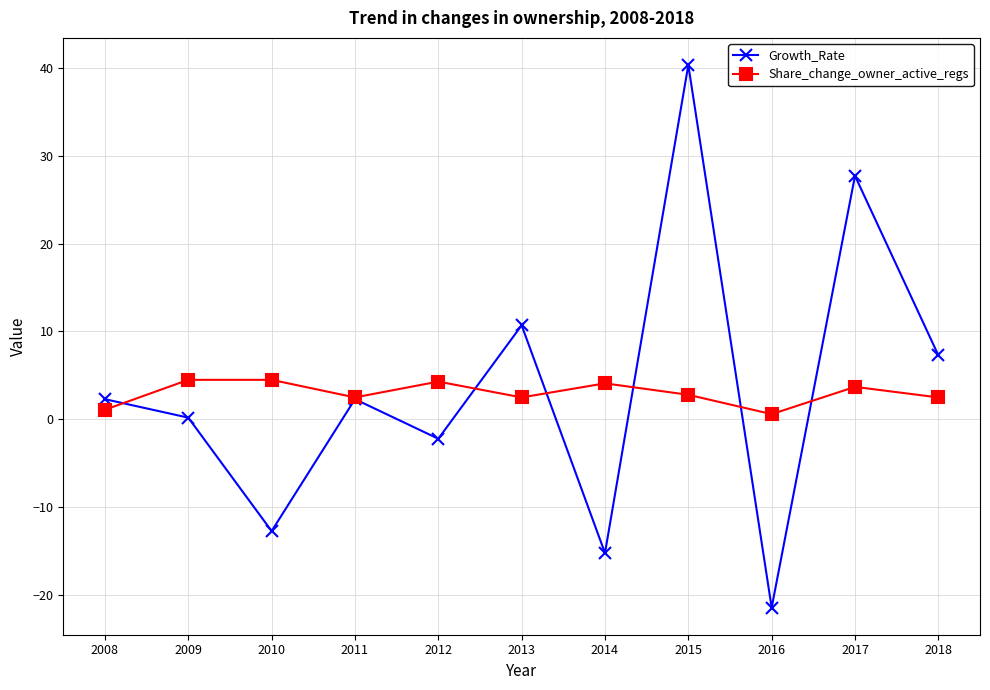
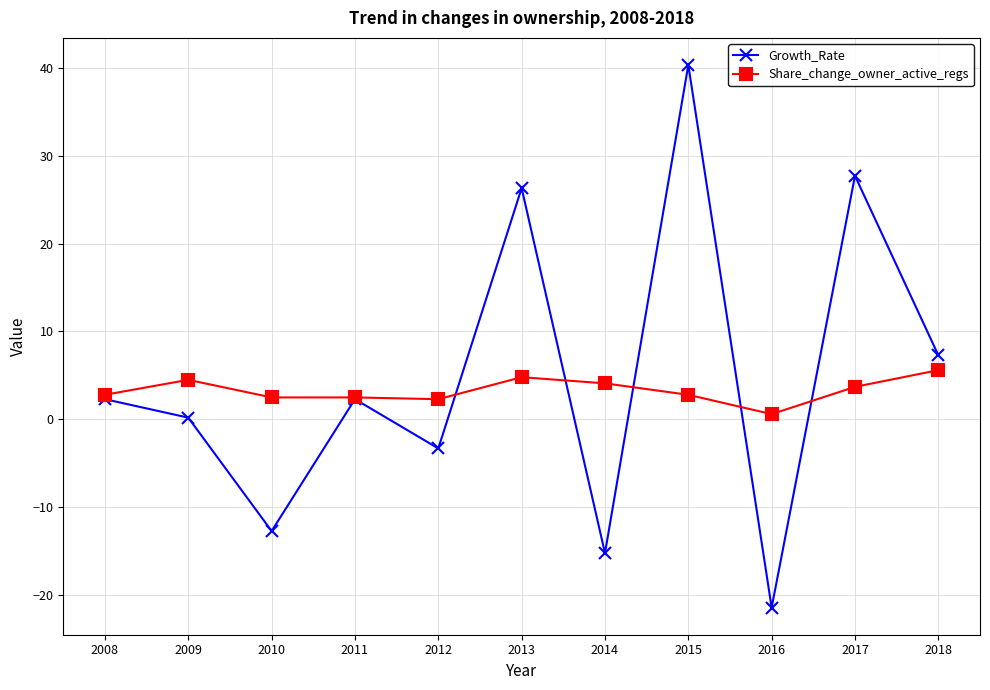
Share_change_owner_active_regs, 2008: 1 -> 3
Share_change_owner_active_regs, 2010: 5 -> 3
Growth_Rate, 2012: -2 -> -3
Share_change_owner_active_regs, 2012: 4 -> 2
Growth_Rate, 2013: 11 -> 26
Share_change_owner_active_regs, 2013: 3 -> 5
Share_change_owner_active_regs, 2018: 3 -> 6
